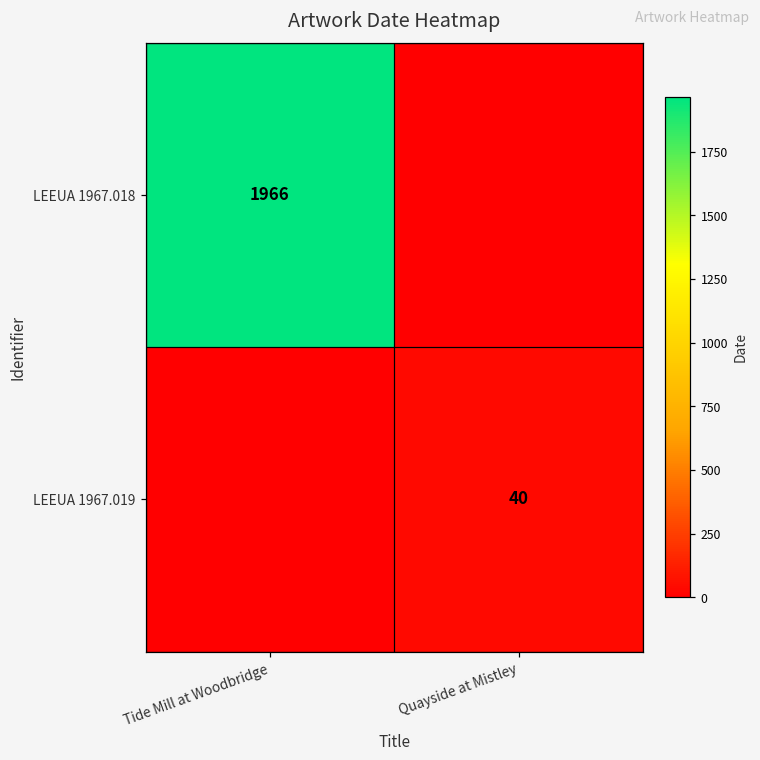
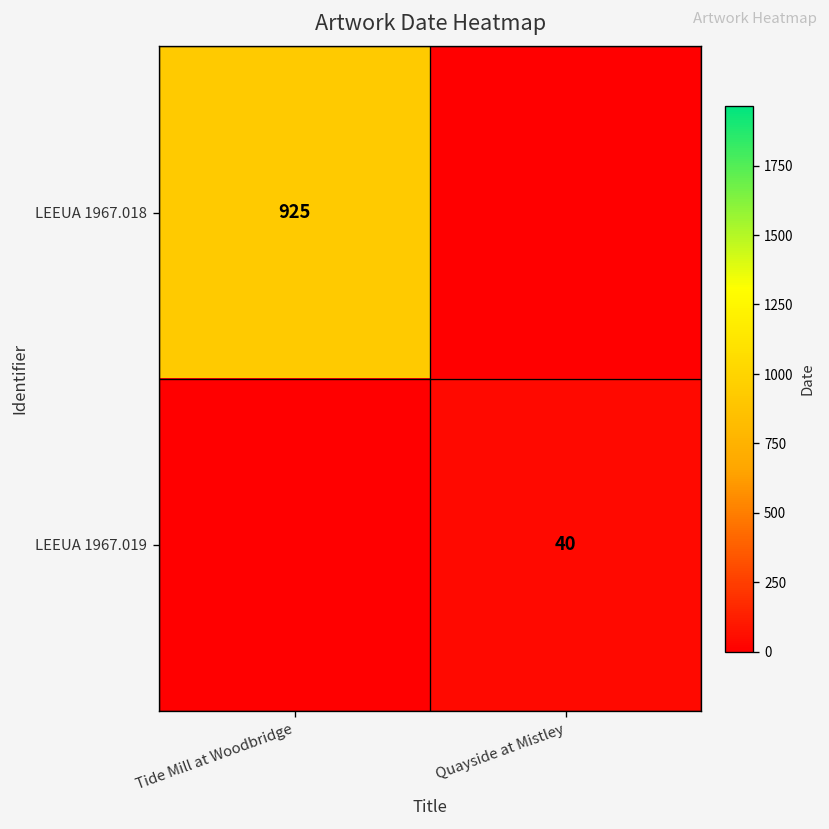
LEEUA 1967.018, Tide Mill at Woodbridge: 1966 -> 925
